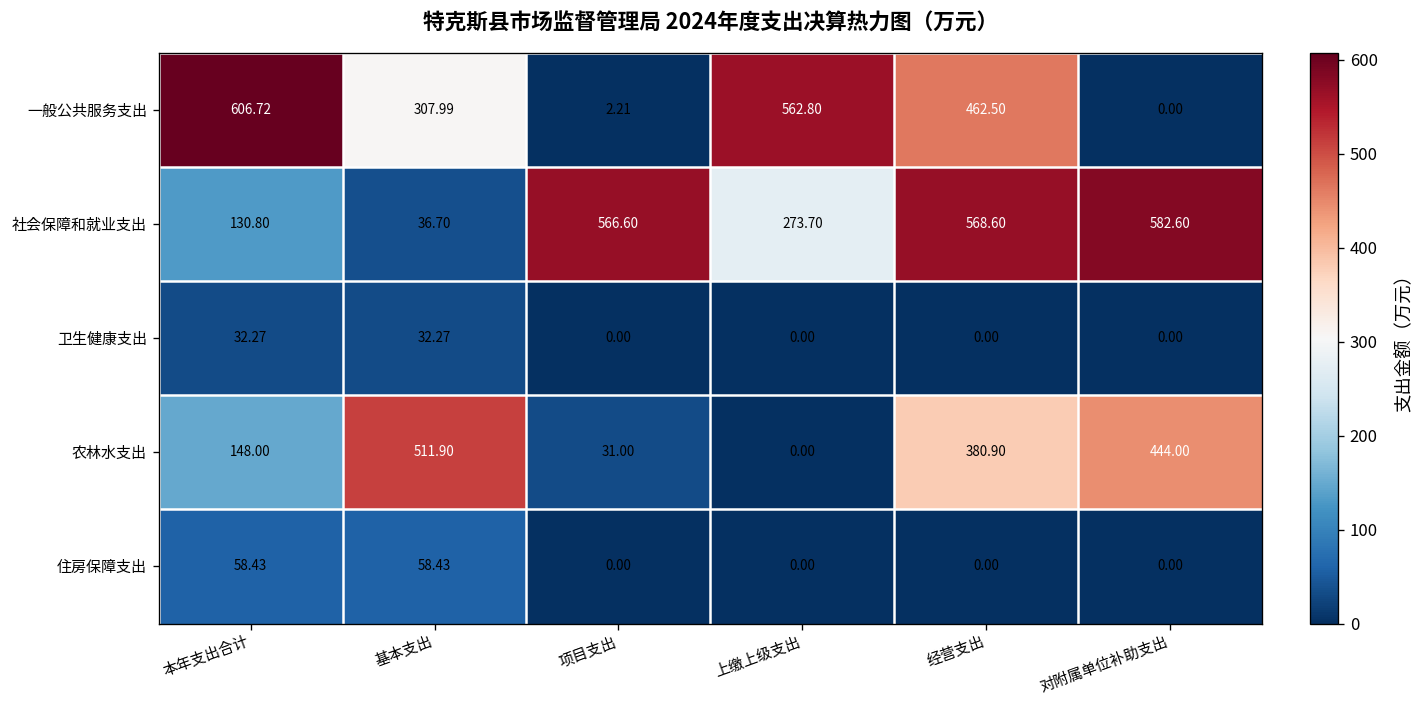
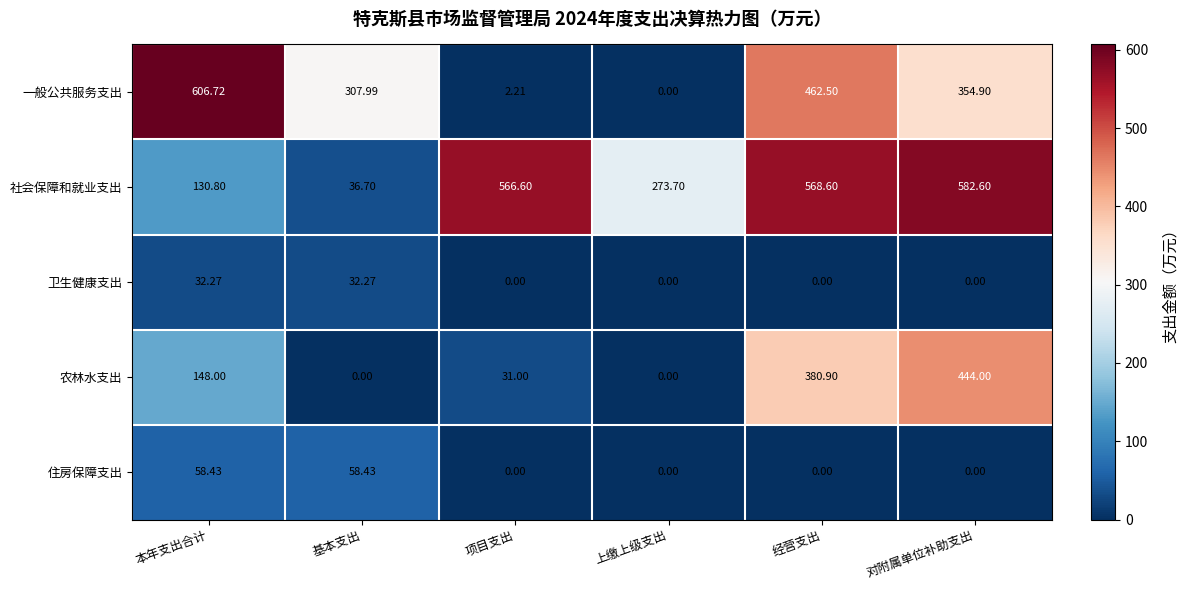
一般公共服务支出, 上缴上级支出: 562.80 -> 0.00
一般公共服务支出, 对附属单位补助支出: 0.00 -> 354.90
农林水支出, 基本支出: 511.90 -> 0.00
